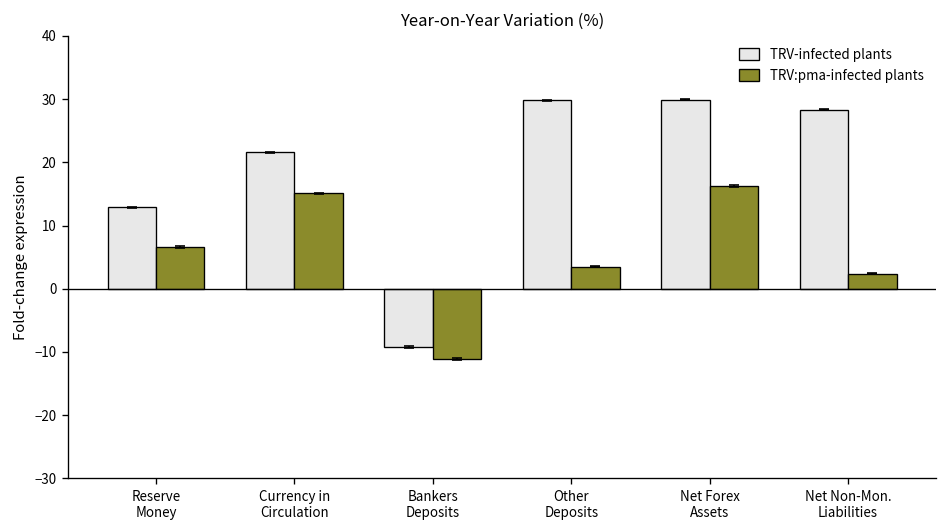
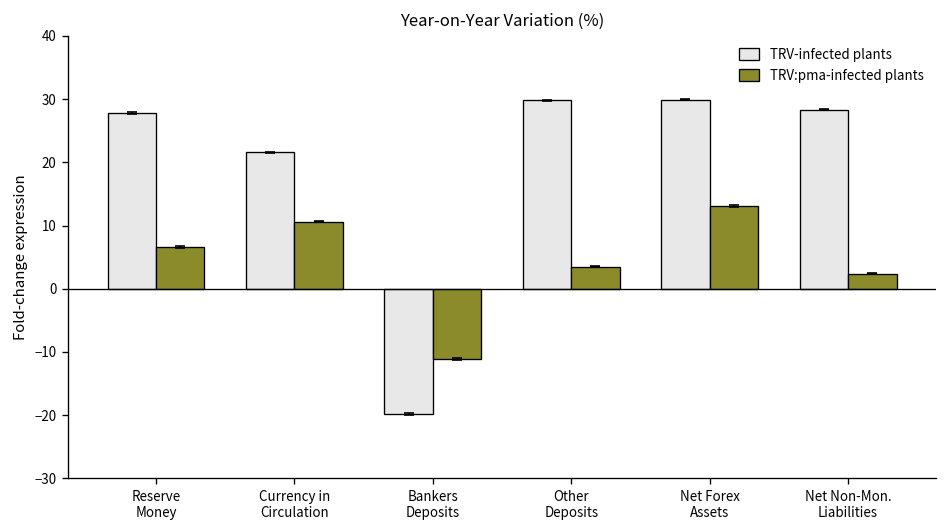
TRV-infected plants, Reserve Money: 13 -> 28
TRV:pma-infected plants, Currency in Circulation: 15 -> 11
TRV-infected plants, Bankers Deposits: -9 -> -20
TRV:pma-infected plants, Net Forex Assets: 16 -> 13
